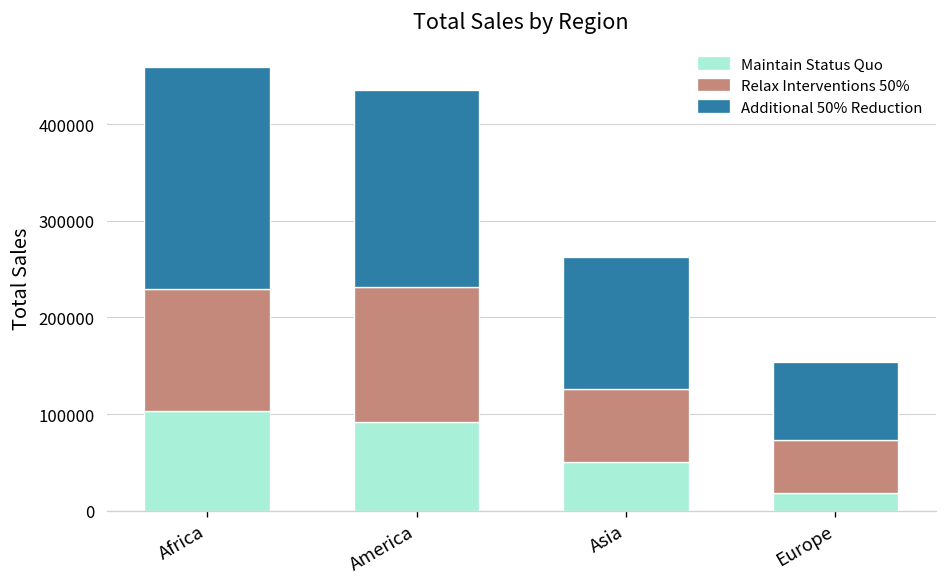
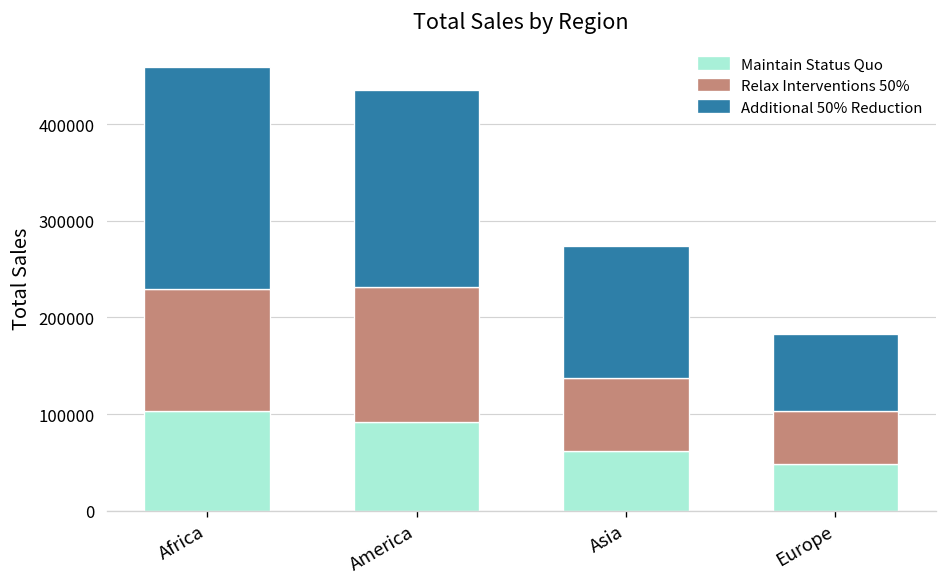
Maintain Status Quo, Asia: 50000 -> 60000
Maintain Status Quo, Europe: 20000 -> 50000
